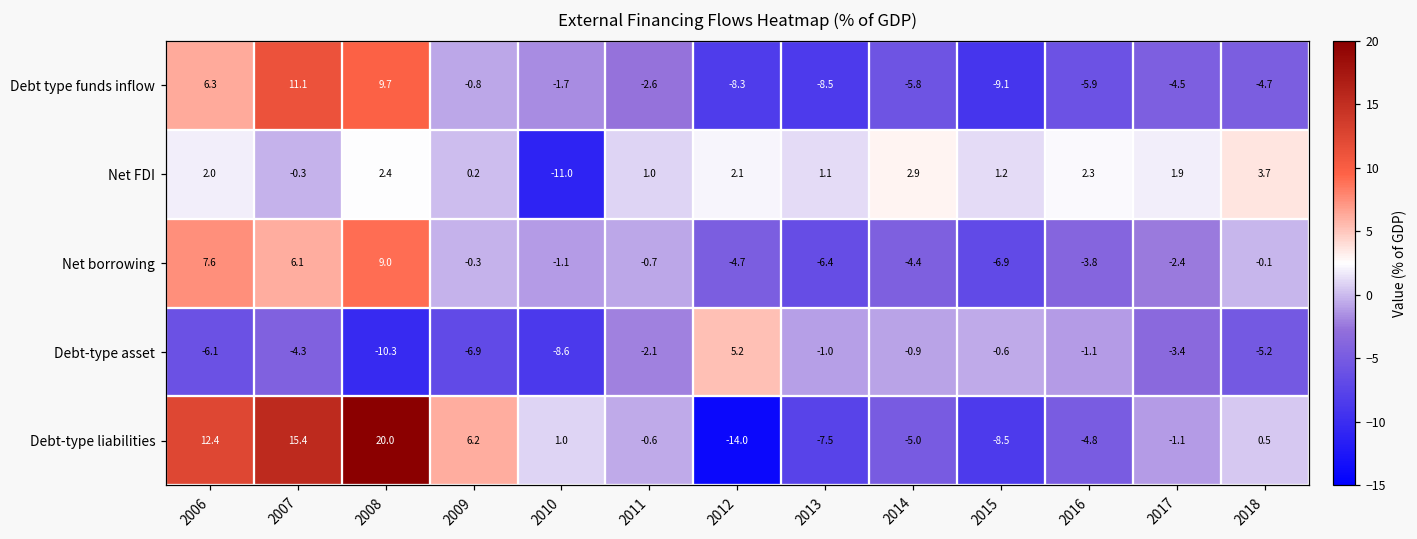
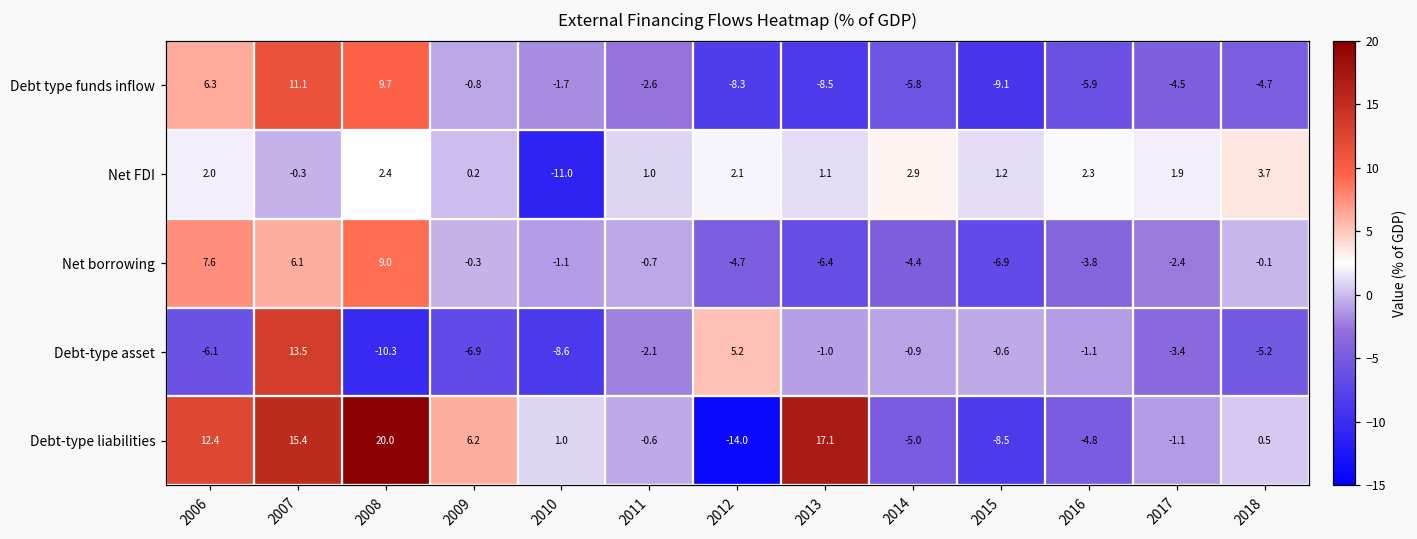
Debt-type asset, 2007: -4.3 -> 13.5
Debt-type liabilities, 2013: -7.5 -> 17.1
